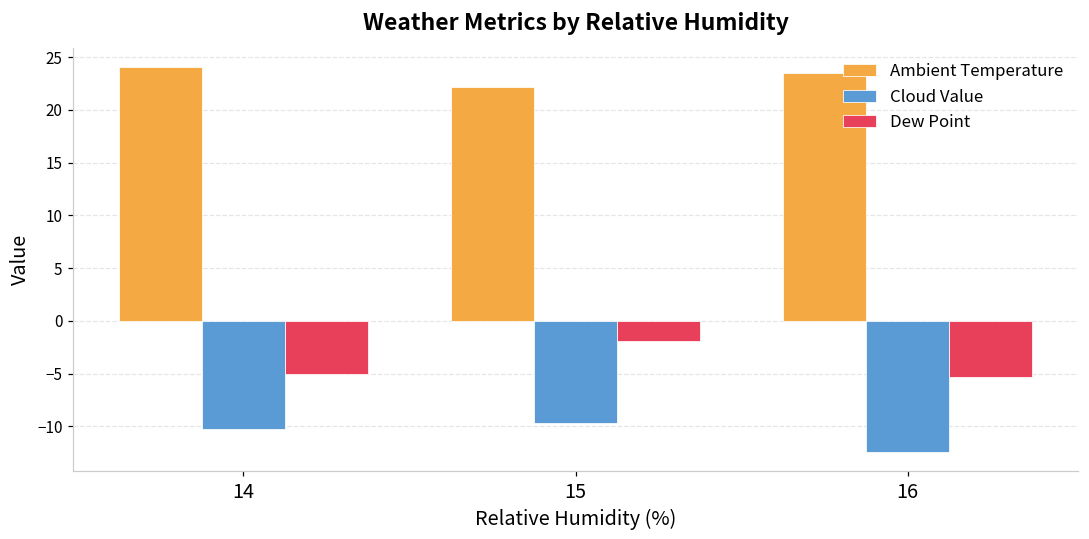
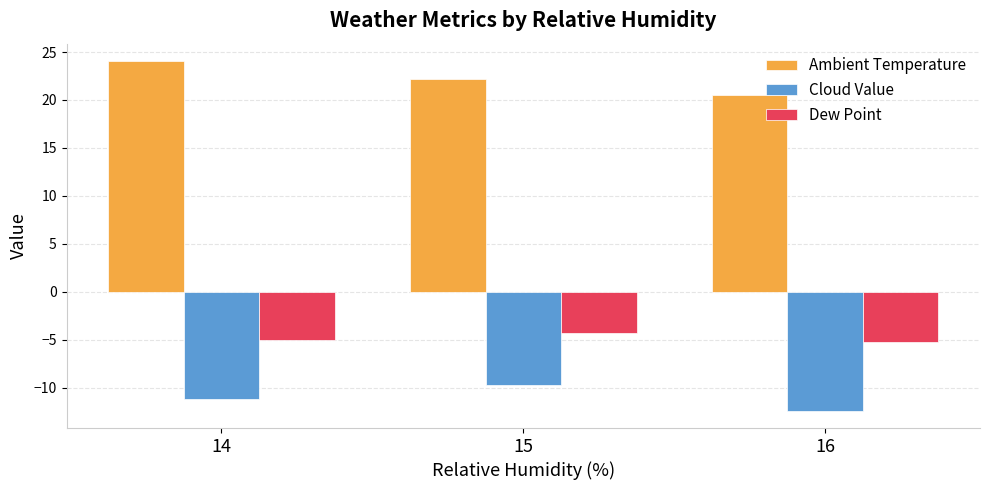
Cloud Value, 14: -10 -> -11
Dew Point, 15: -2 -> -4
Ambient Temperature, 16: 23 -> 21
